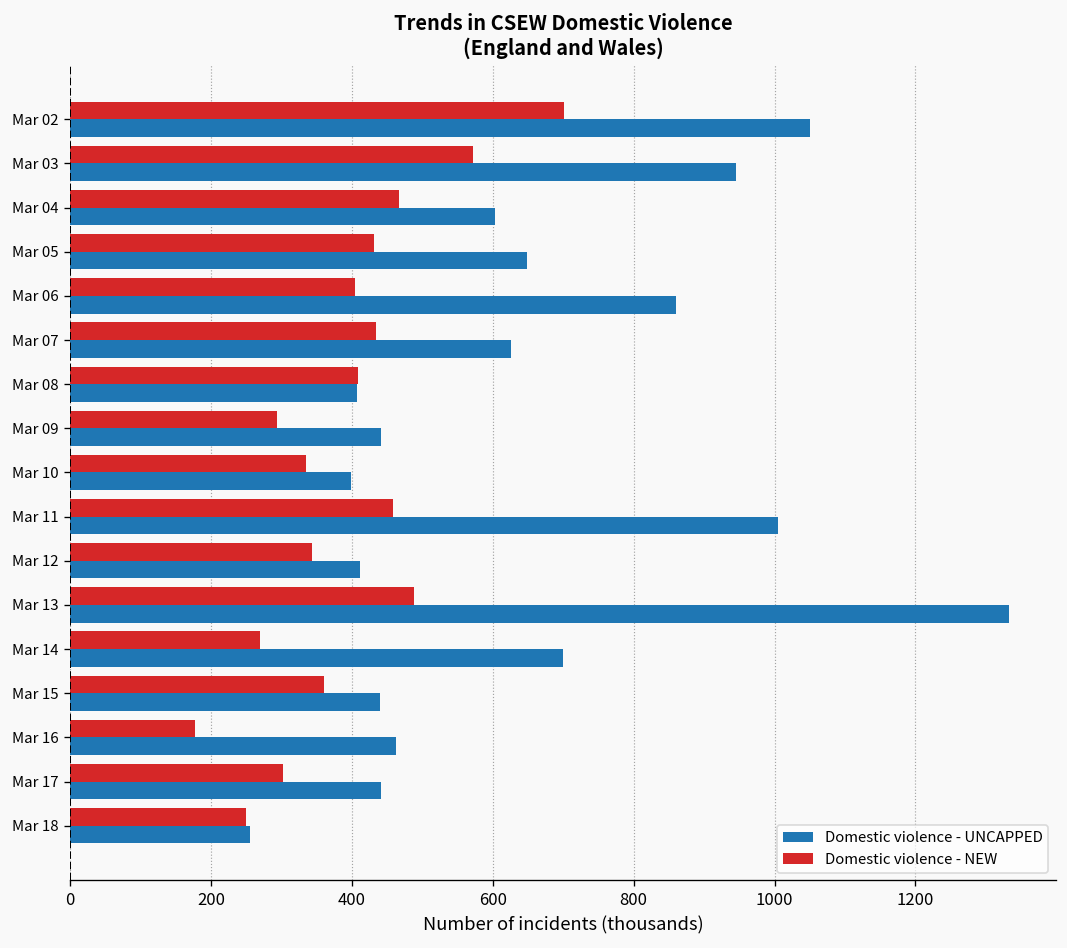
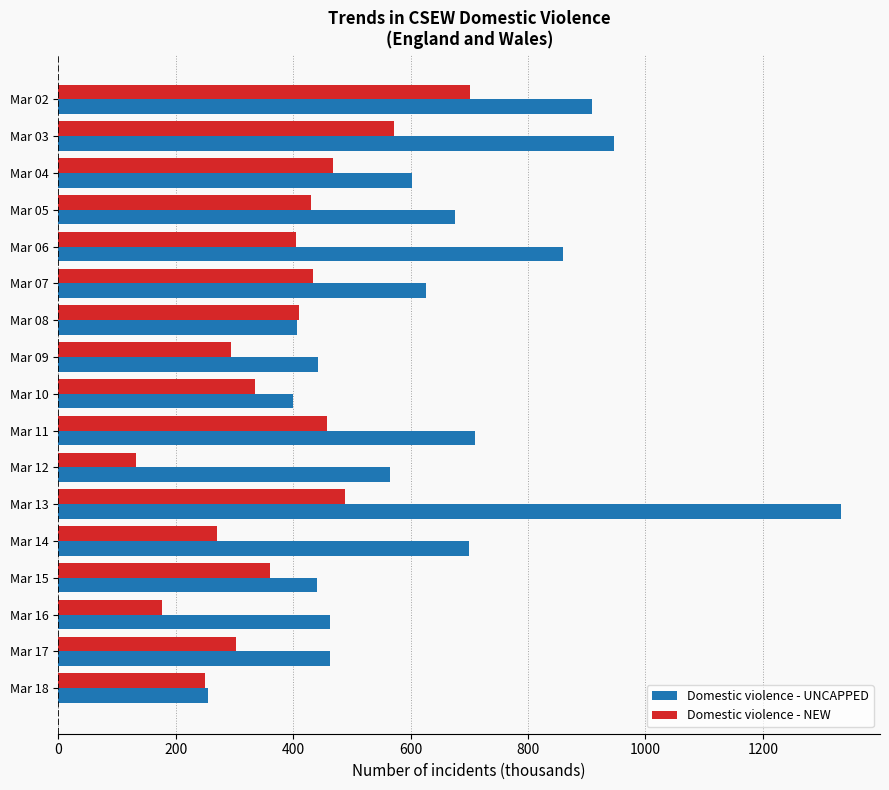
Domestic violence - UNCAPPED, Mar 02: 1050 -> 910
Domestic violence - UNCAPPED, Mar 05: 650 -> 680
Domestic violence - UNCAPPED, Mar 11: 1010 -> 710
Domestic violence - NEW, Mar 12: 340 -> 130
Domestic violence - UNCAPPED, Mar 12: 410 -> 570
Domestic violence - UNCAPPED, Mar 17: 440 -> 460
